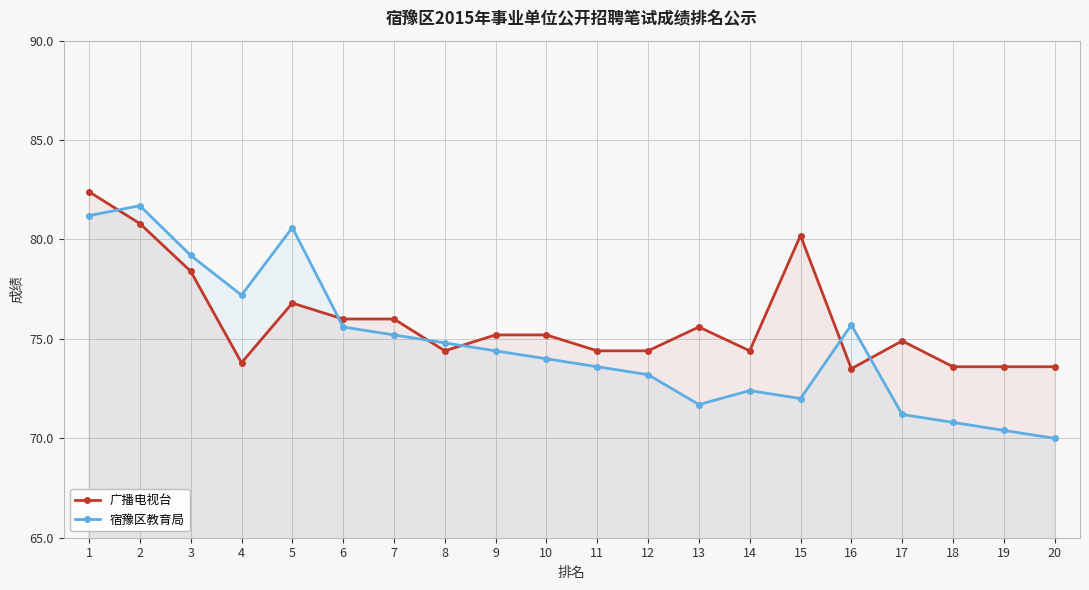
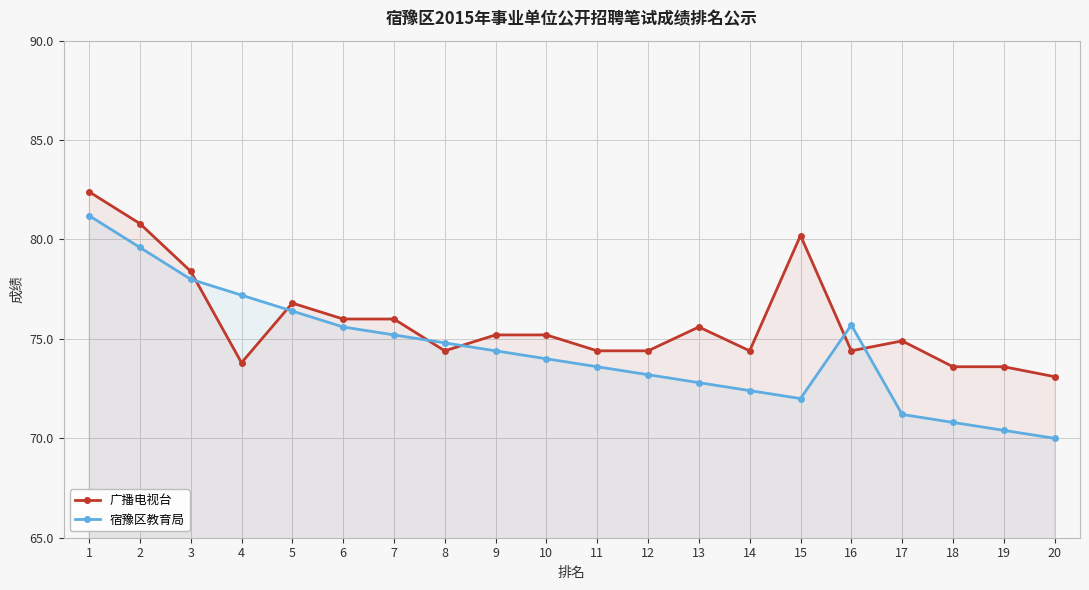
宿豫区教育局, 2: 81.7 -> 79.6
宿豫区教育局, 3: 79.2 -> 78.0
宿豫区教育局, 5: 80.6 -> 76.4
宿豫区教育局, 13: 71.7 -> 72.8
广播电视台, 16: 73.5 -> 74.4
广播电视台, 20: 73.6 -> 73.1
